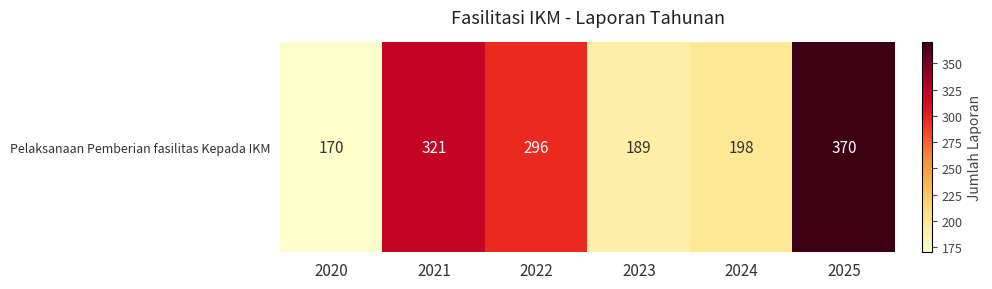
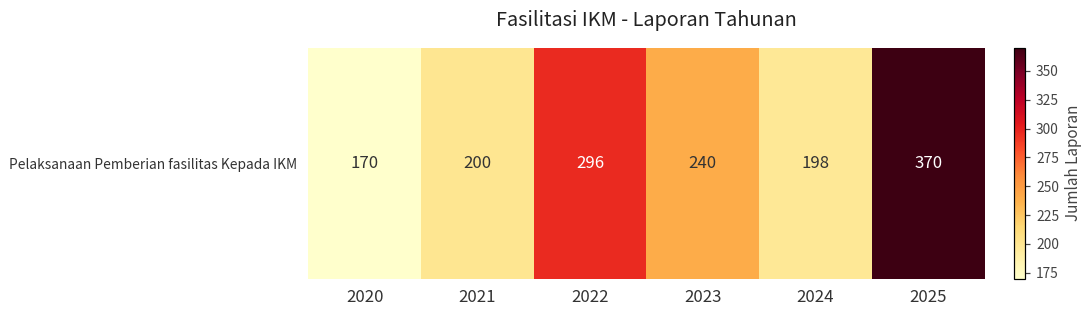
Pelaksanaan Pemberian fasilitas Kepada IKM, 2021: 321 -> 200
Pelaksanaan Pemberian fasilitas Kepada IKM, 2023: 189 -> 240
